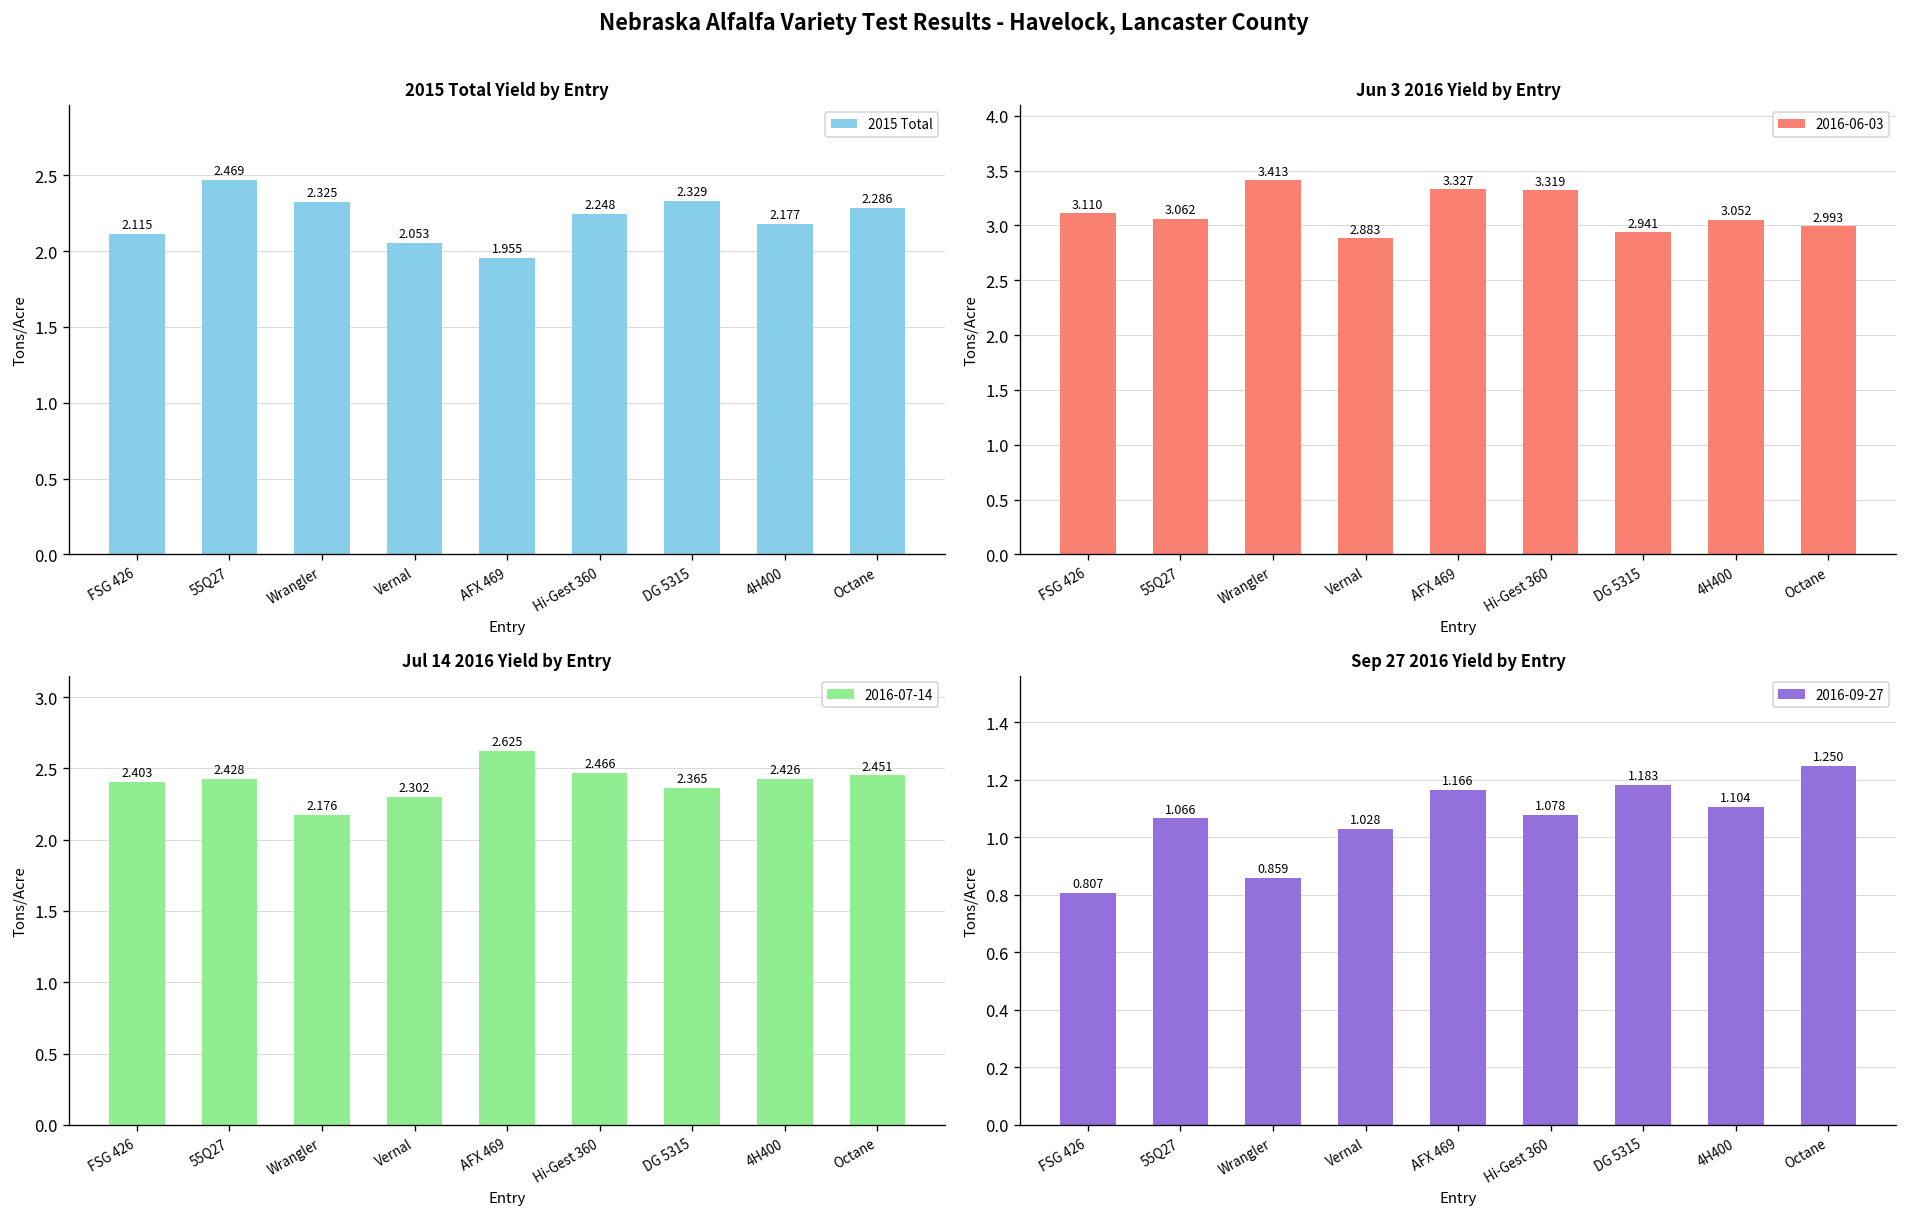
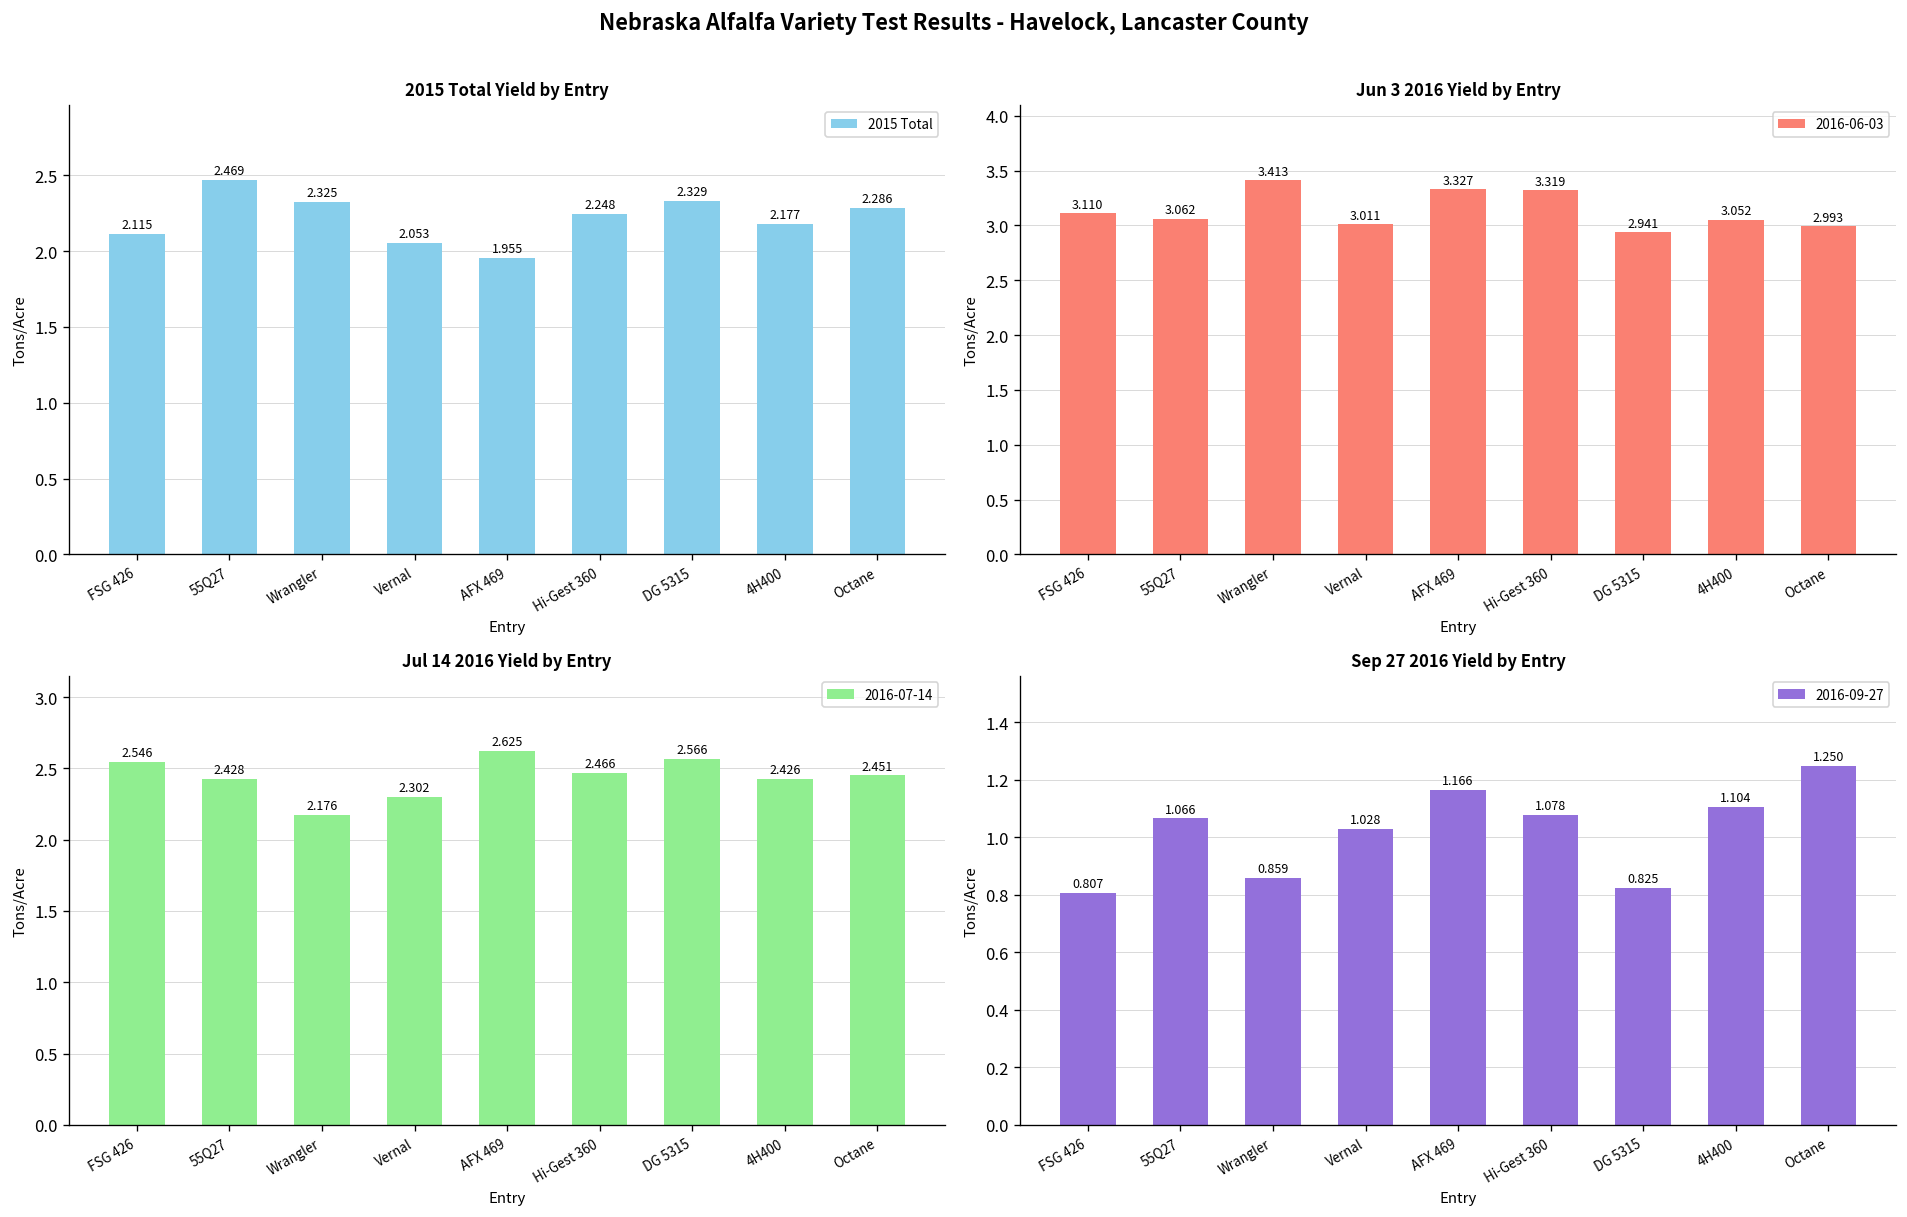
Jun 3 2016 Yield by Entry, Vernal: 2.883 -> 3.011
Jul 14 2016 Yield by Entry, FSG 426: 2.403 -> 2.546
Jul 14 2016 Yield by Entry, DG 5315: 2.365 -> 2.566
Sep 27 2016 Yield by Entry, DG 5315: 1.183 -> 0.825
